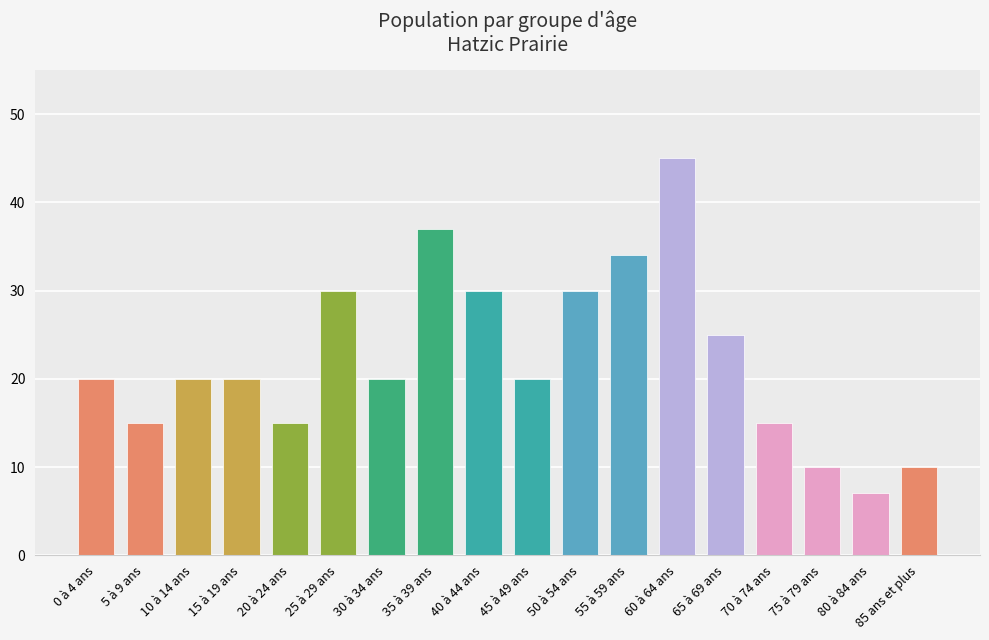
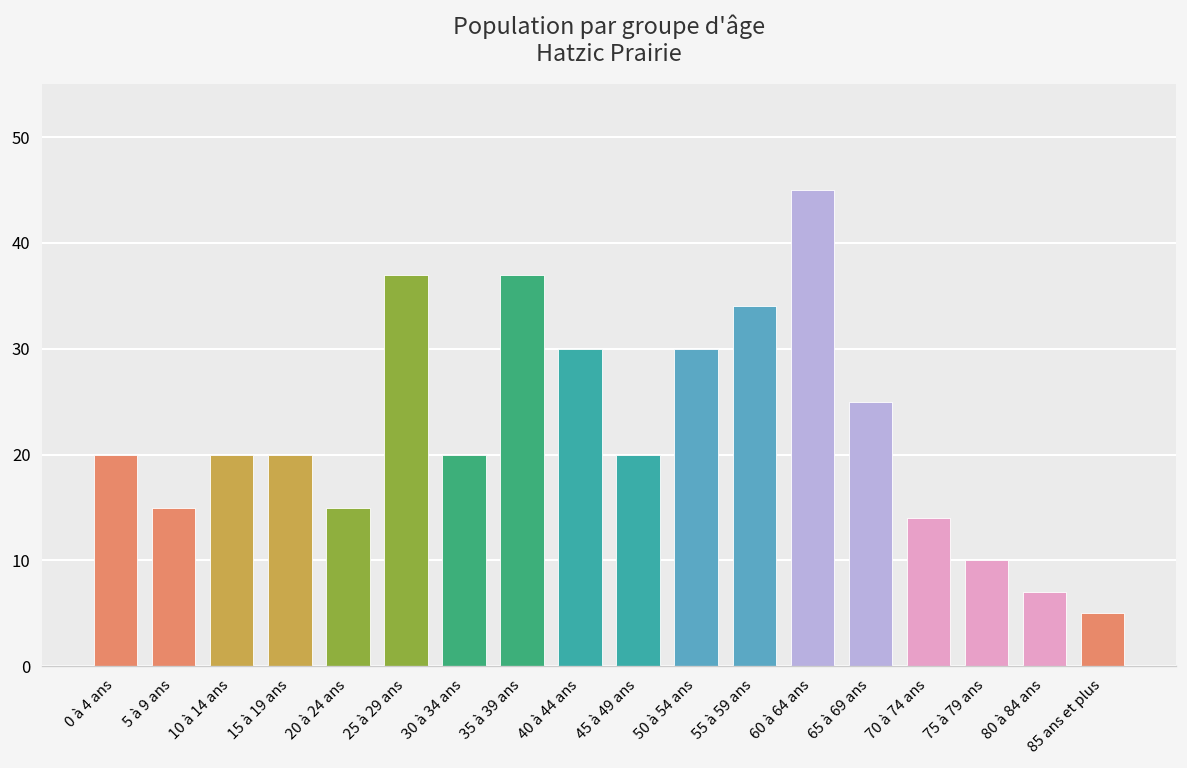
25 à 29 ans: 30 -> 37
70 à 74 ans: 15 -> 14
85 ans et plus: 10 -> 5
